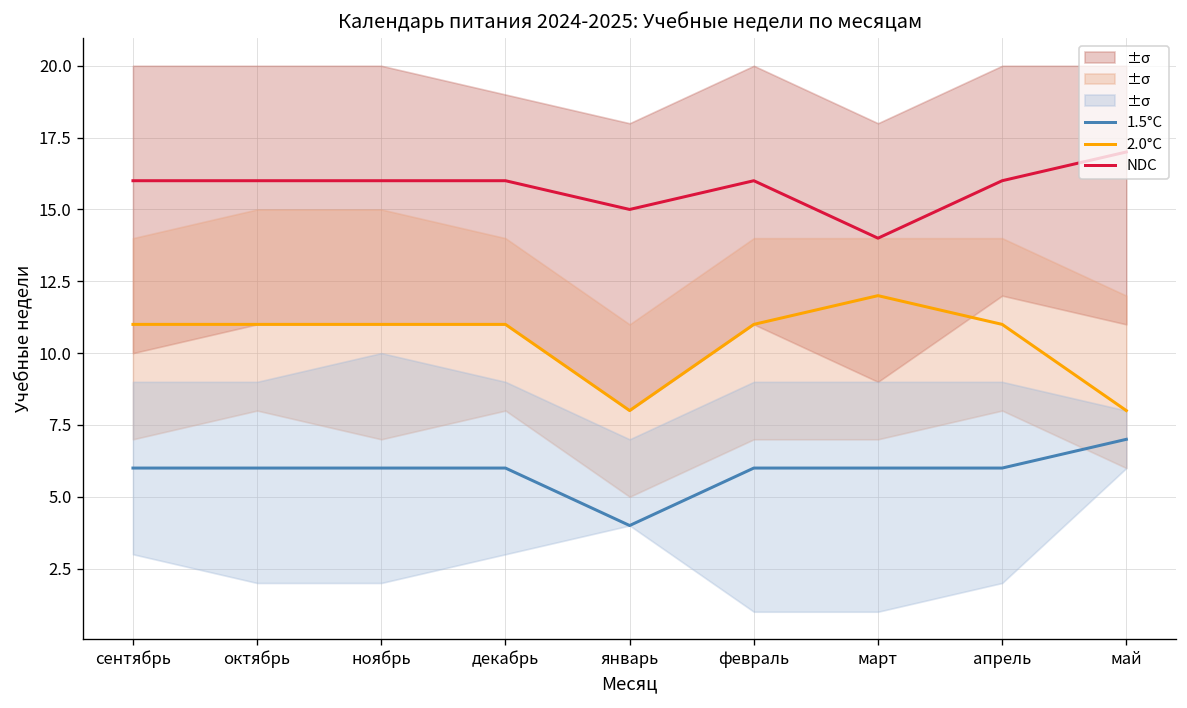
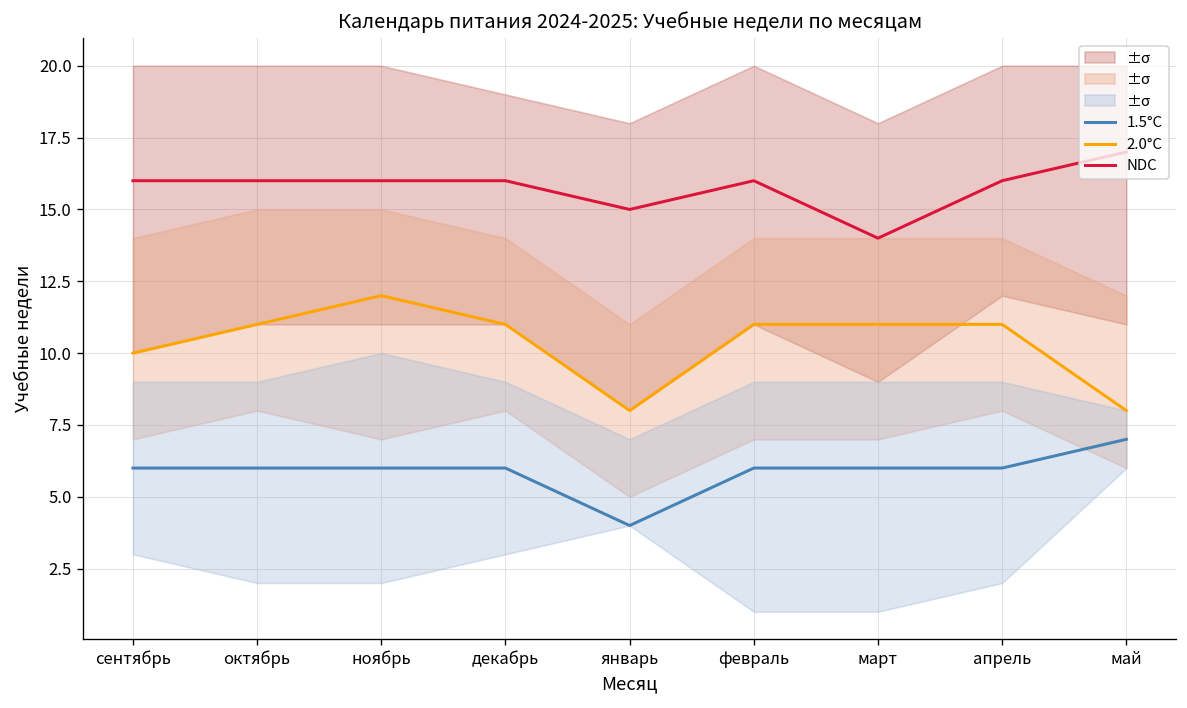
2.0°C, сентябрь: 11 -> 10
2.0°C, ноябрь: 11 -> 12
2.0°C, март: 12 -> 11
